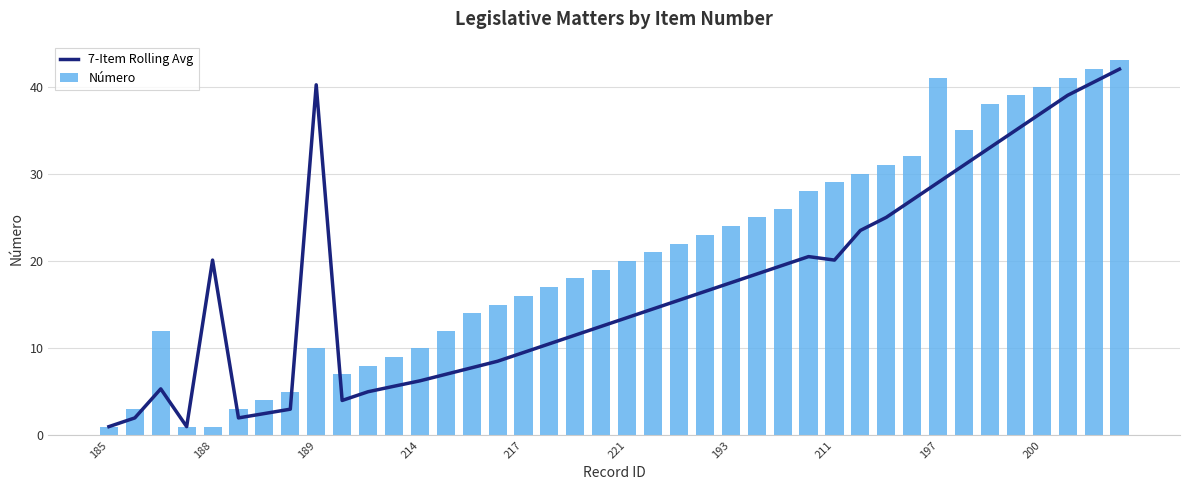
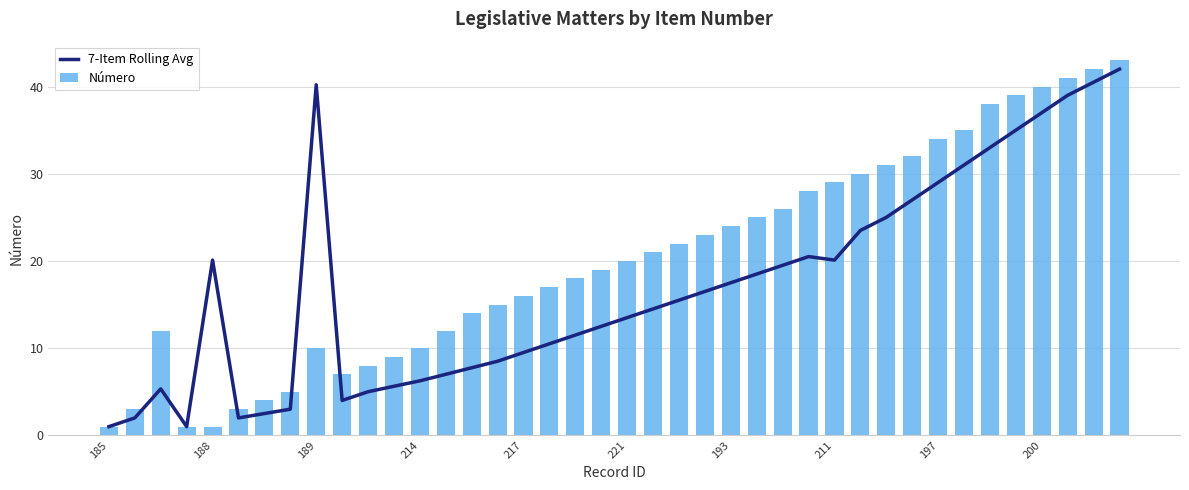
Número, 197: 41 -> 34
